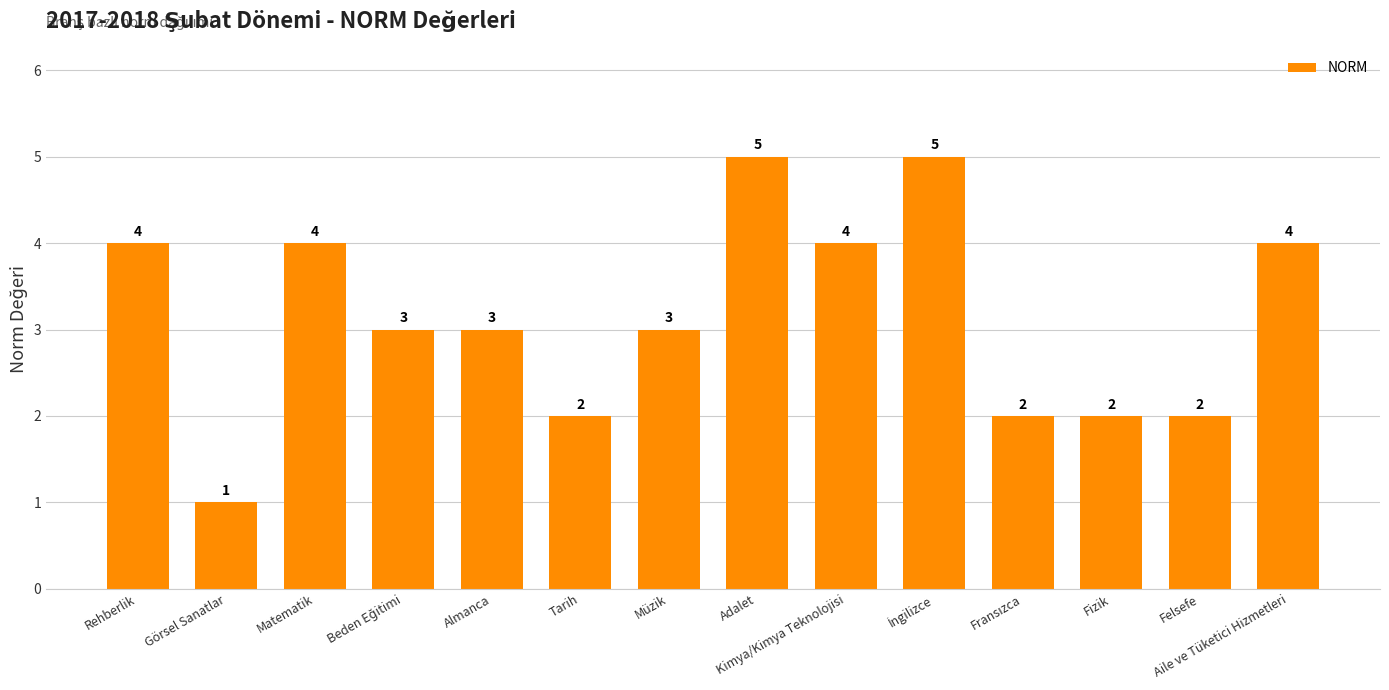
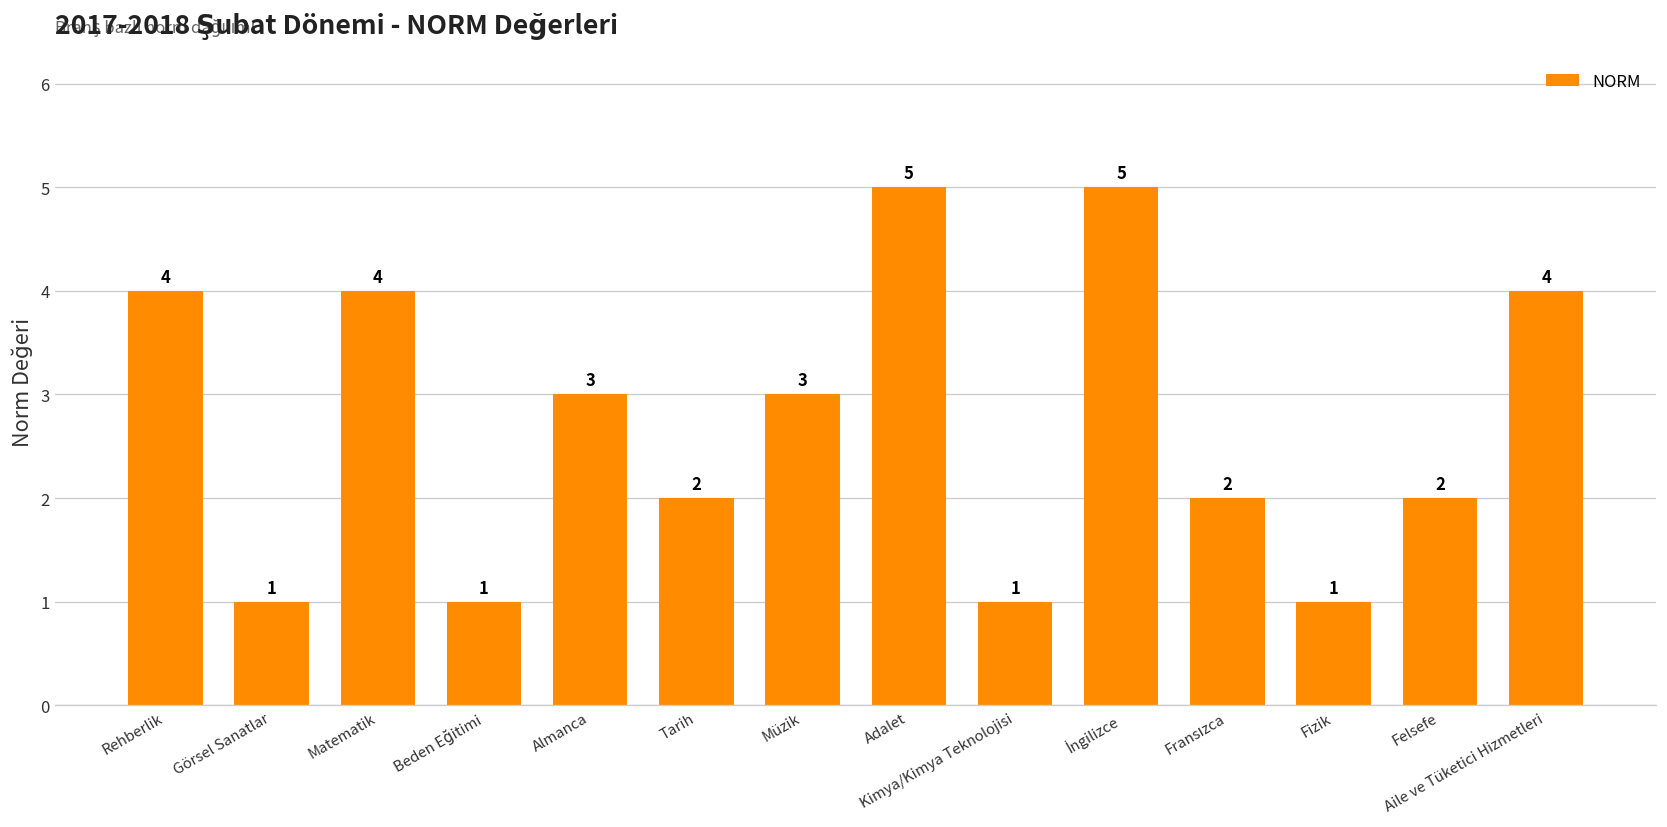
Beden Eğitimi: 3 -> 1
Kimya/Kimya Teknolojisi: 4 -> 1
Fizik: 2 -> 1
